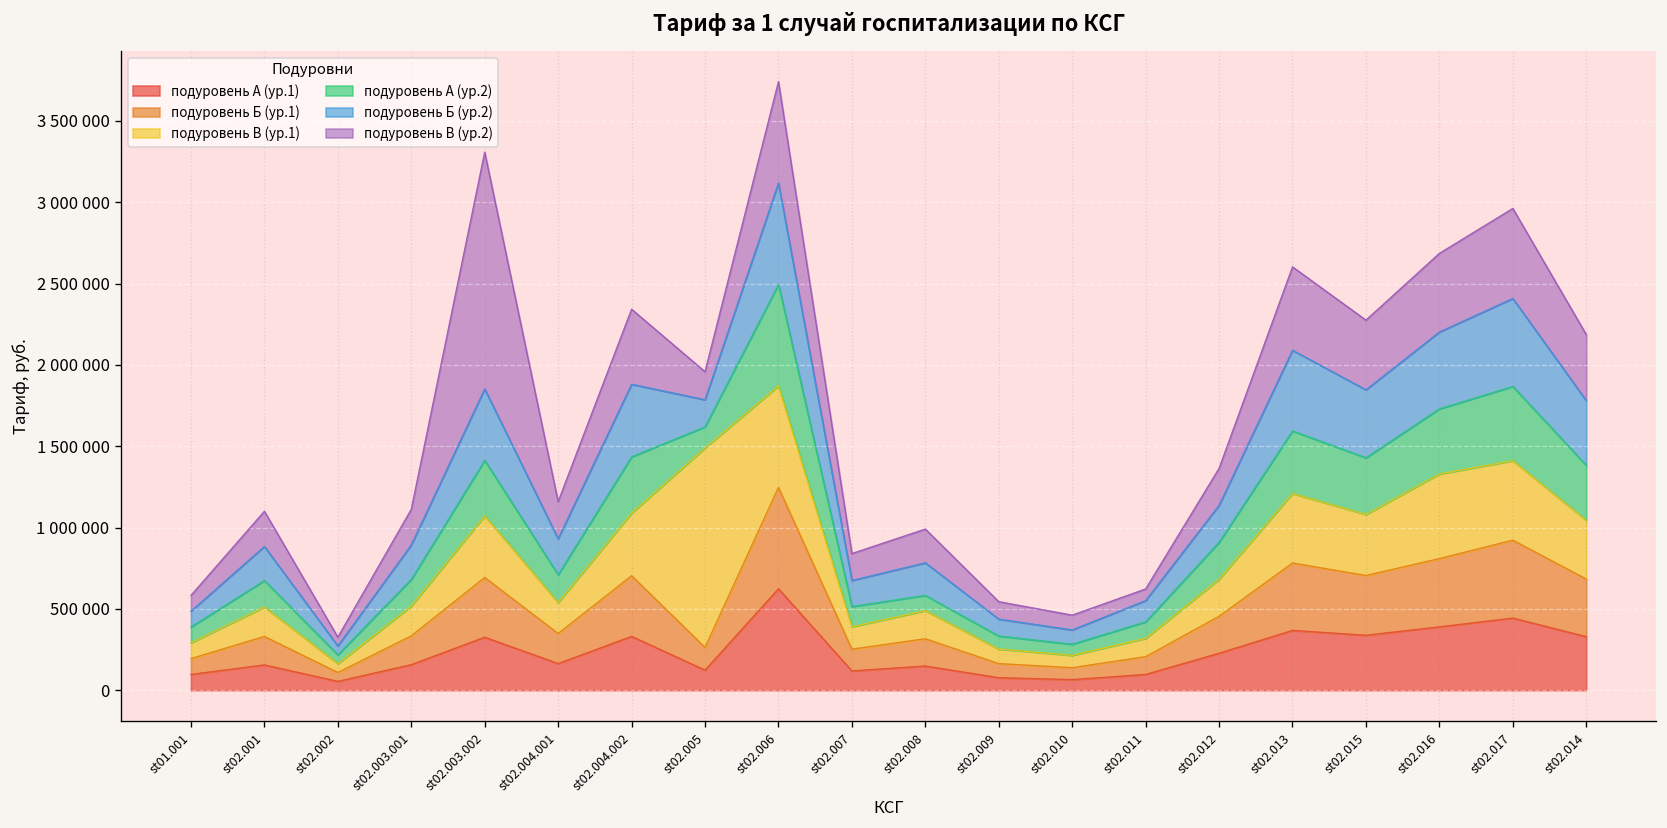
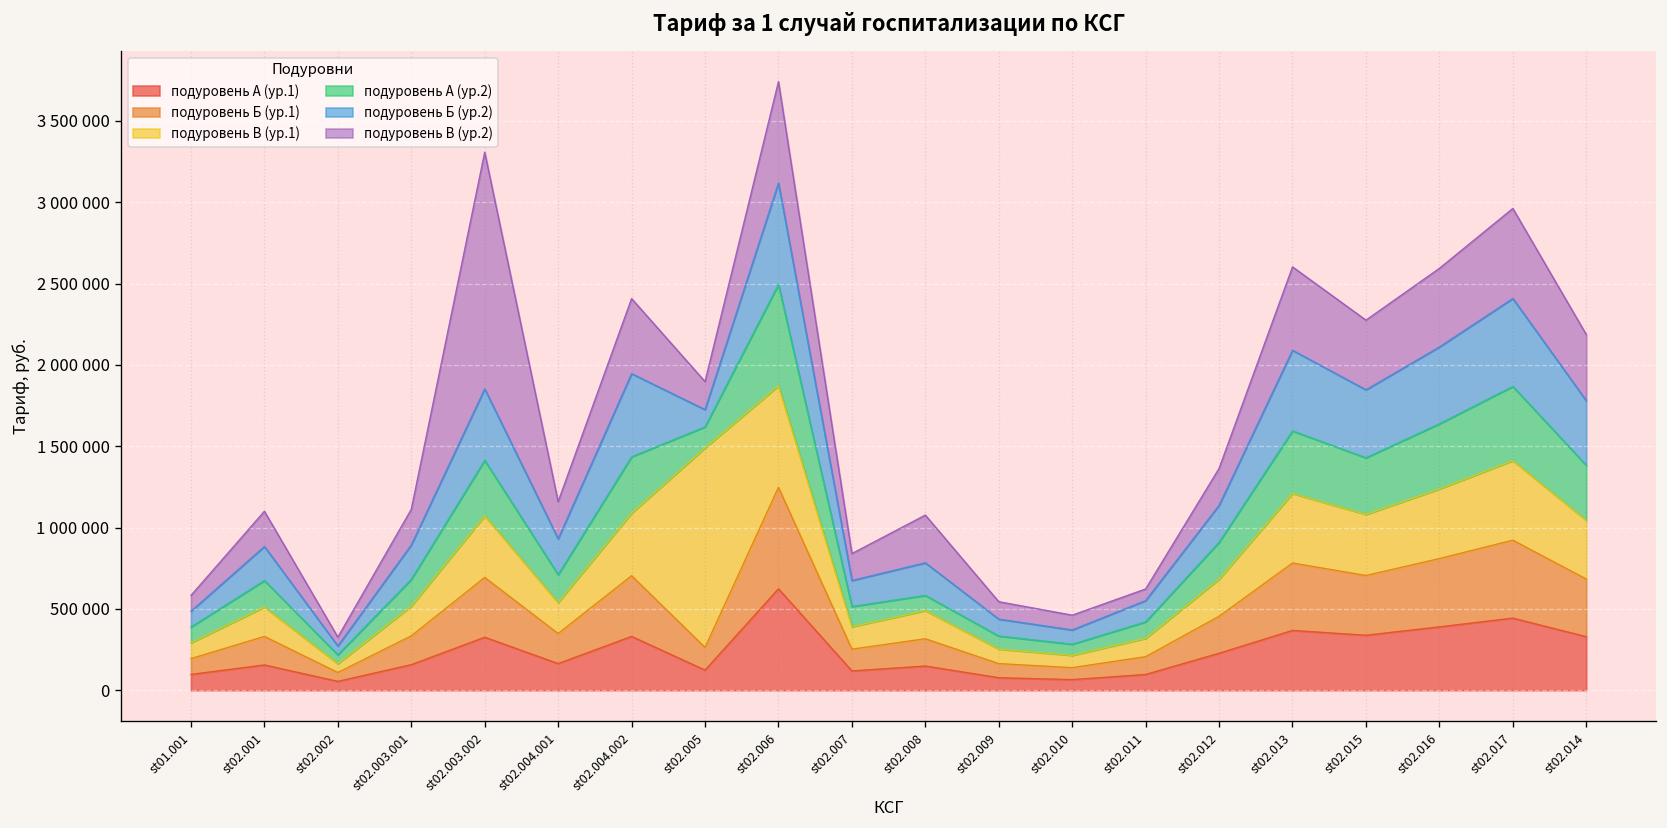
подуровень Б (ур.2), st02.004.002: 450000 -> 510000
подуровень Б (ур.2), st02.005: 170000 -> 110000
подуровень В (ур.2), st02.008: 210000 -> 290000
подуровень В (ур.1), st02.016: 520000 -> 430000
